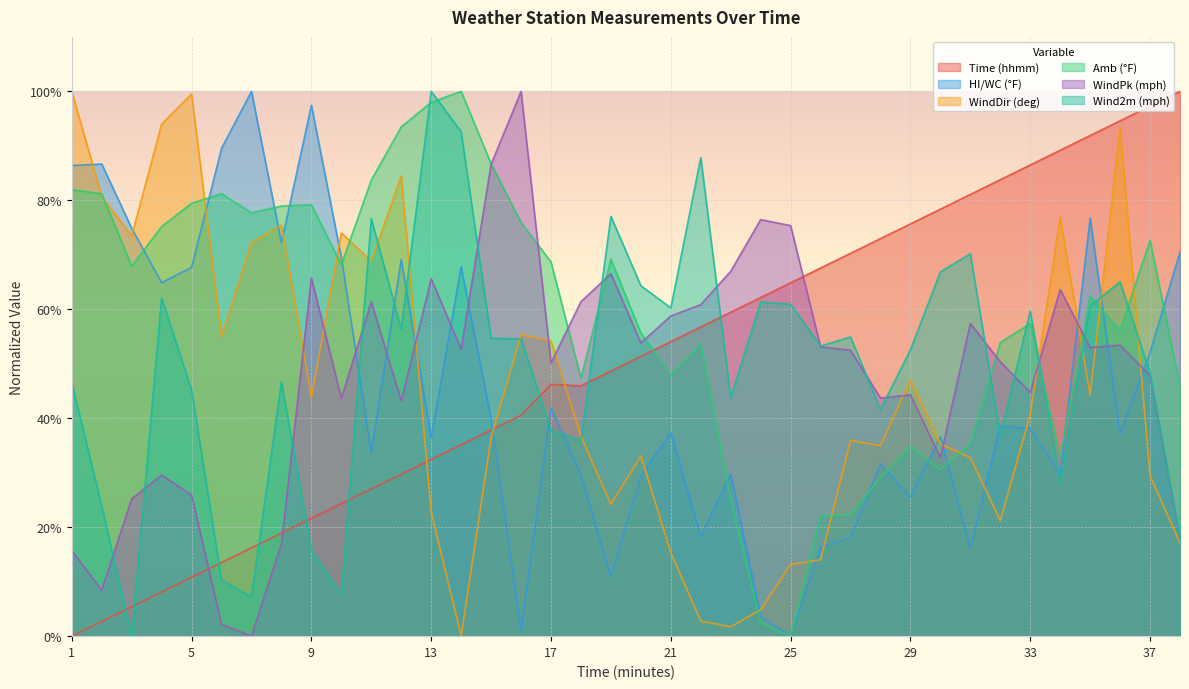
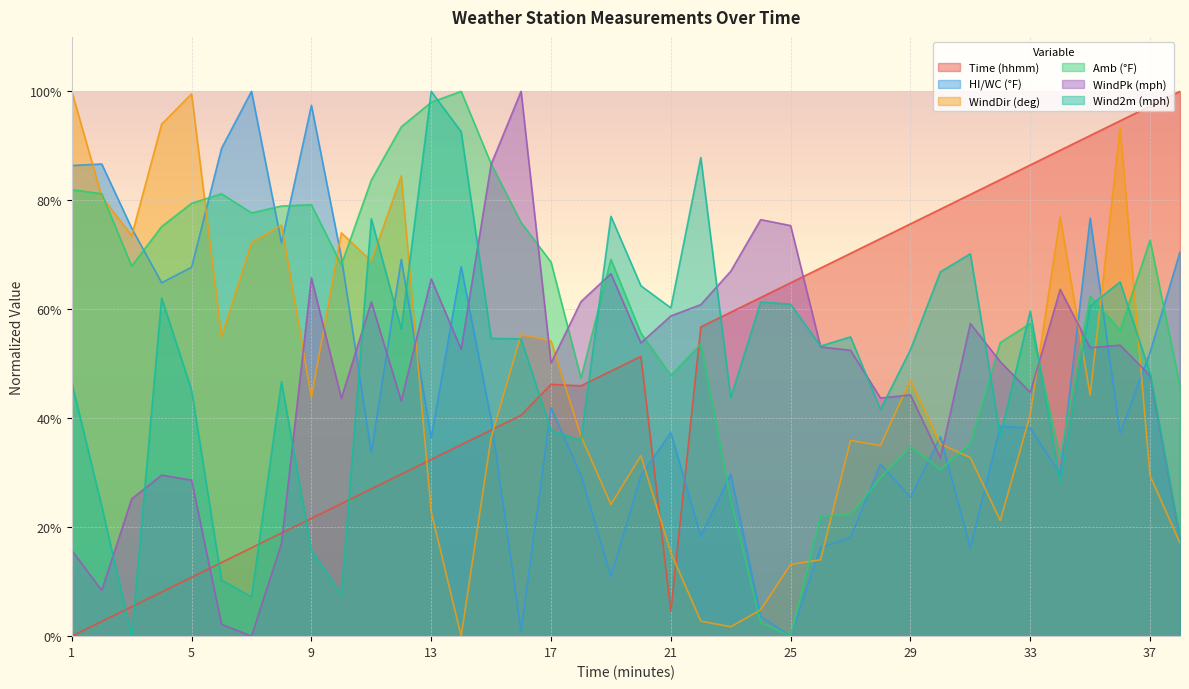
WindPk (mph), 5: 26% -> 29%
Time (hhmm), 21: 54% -> 5%
